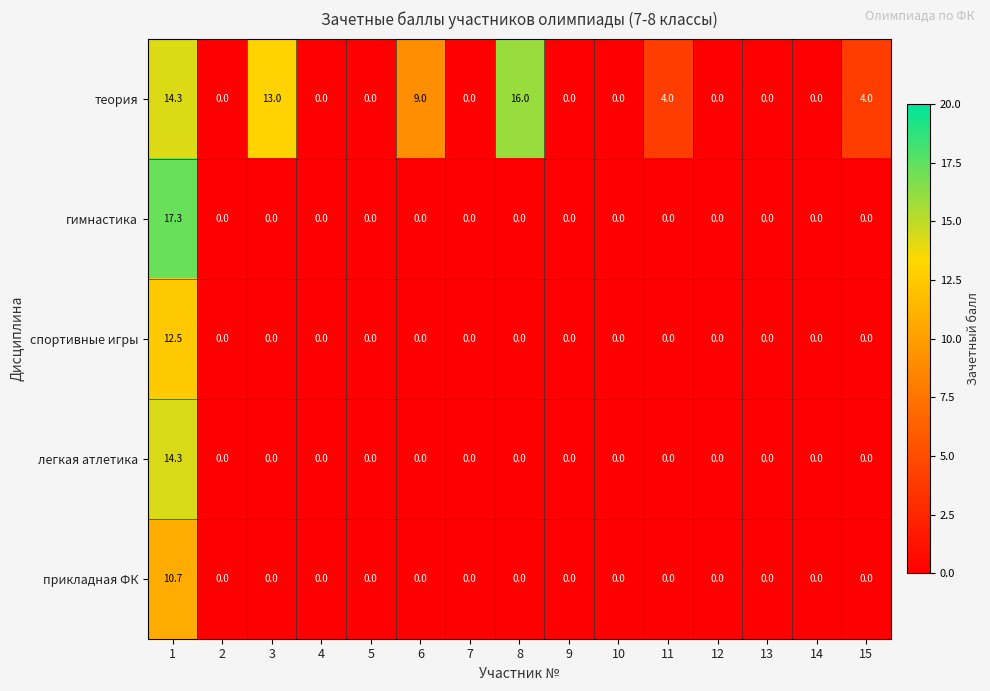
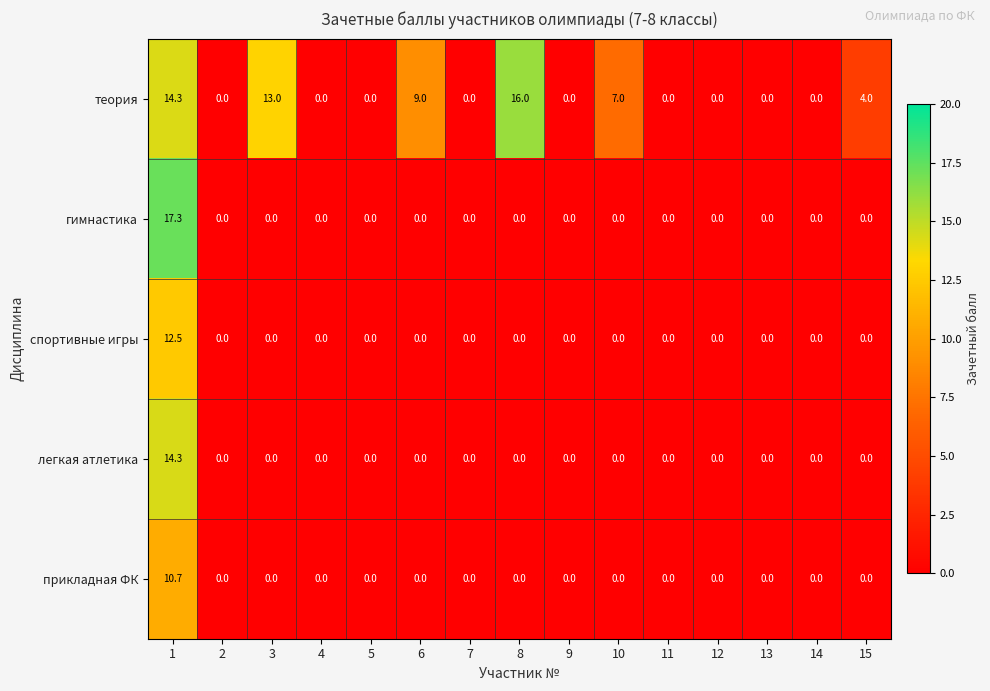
теория, 10: 0.0 -> 7.0
теория, 11: 4.0 -> 0.0
